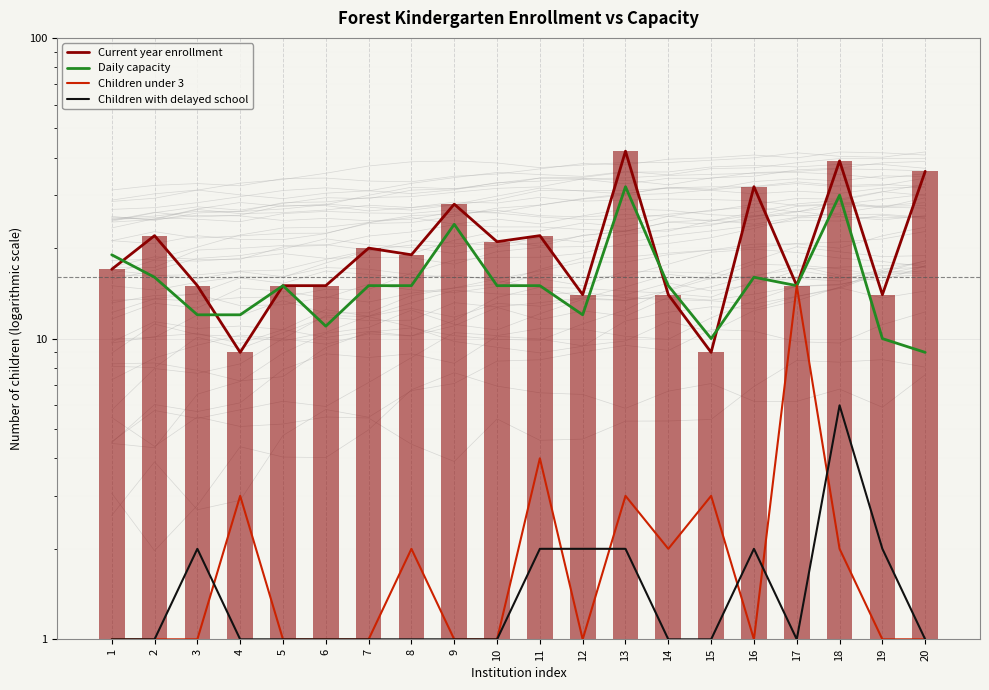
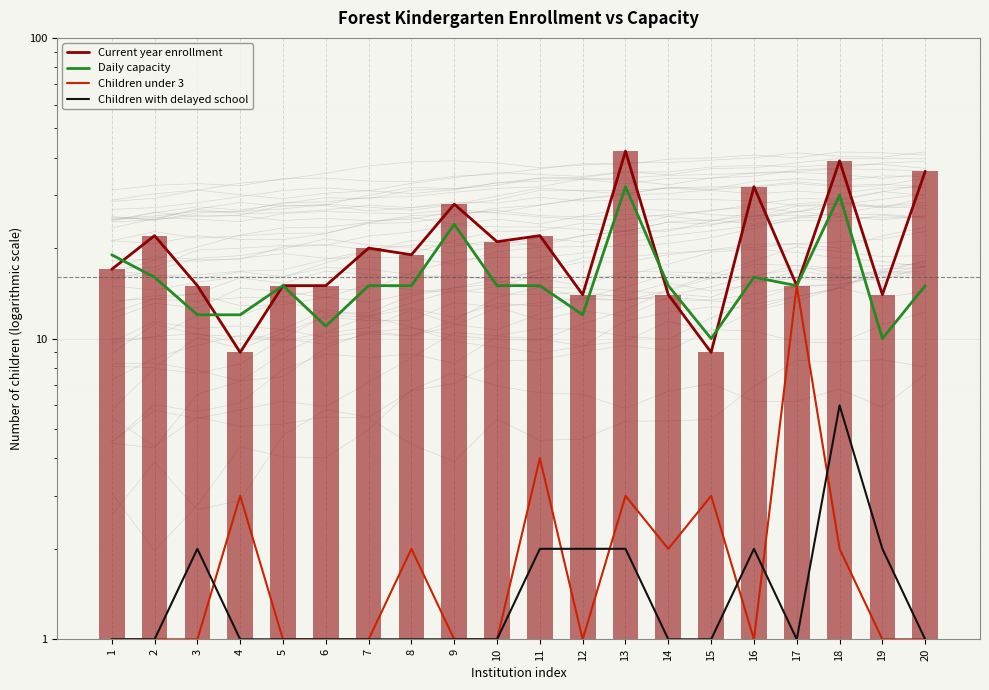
Daily capacity, 20: 9 -> 15
